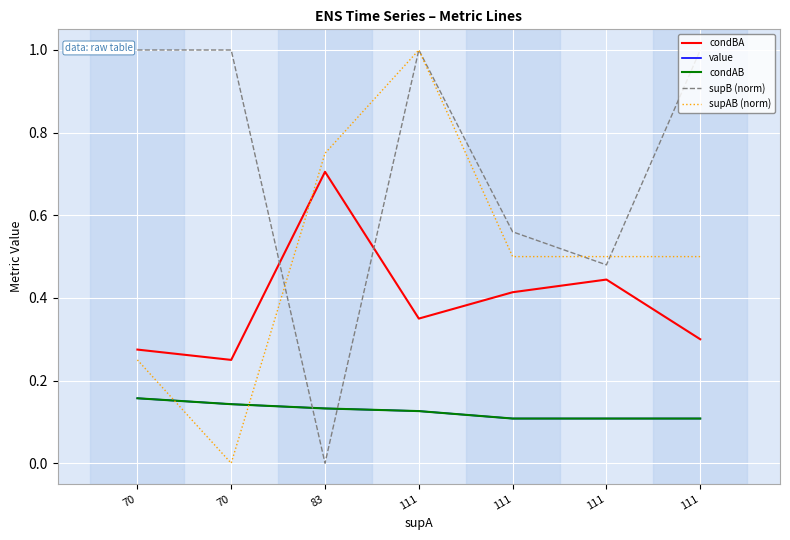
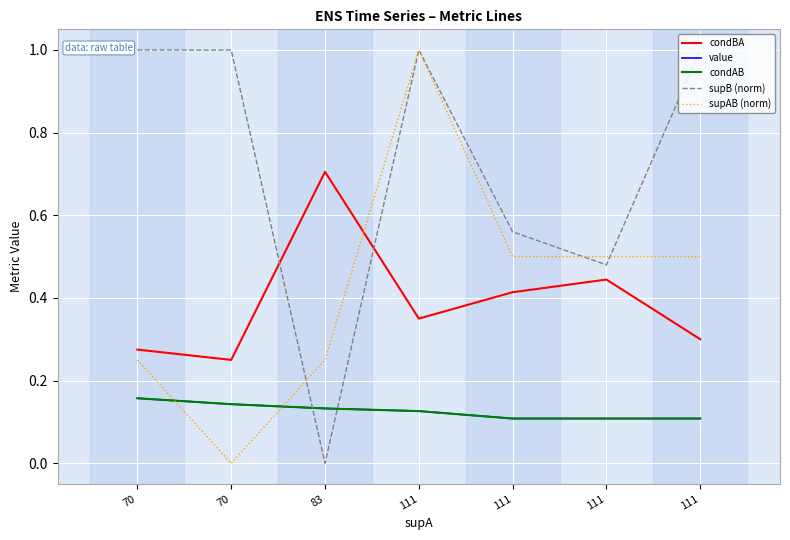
supAB (norm), 83: 0.75 -> 0.25
